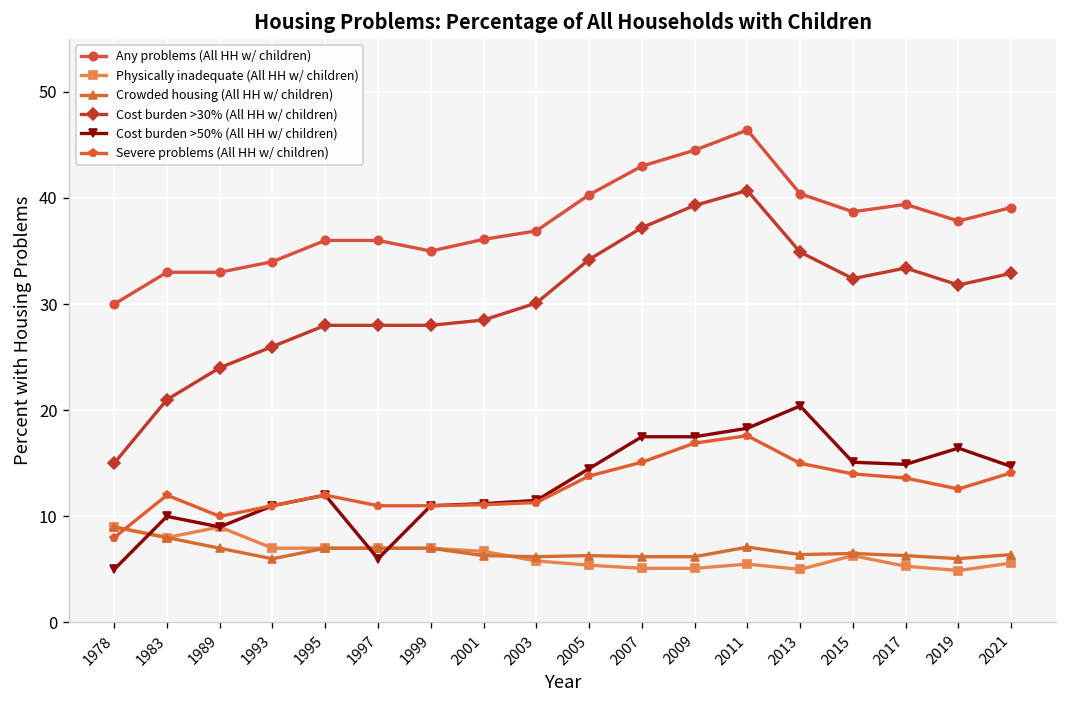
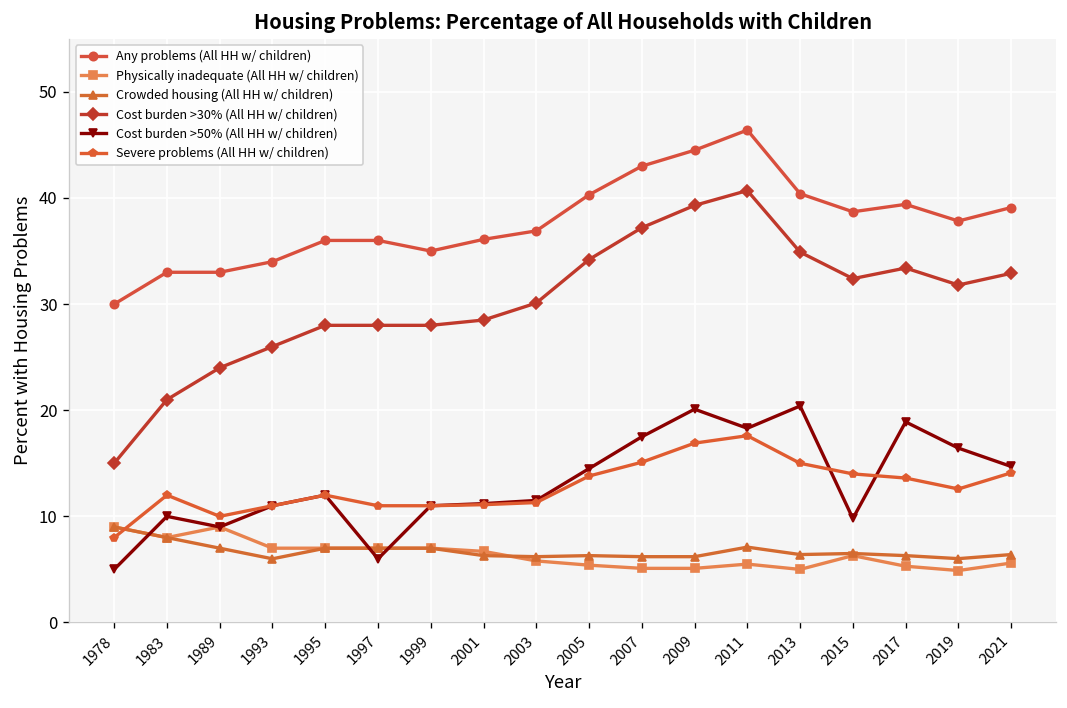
Cost burden >50% (All HH w/ children), 2009: 18 -> 20
Cost burden >50% (All HH w/ children), 2015: 15 -> 10
Cost burden >50% (All HH w/ children), 2017: 15 -> 19
